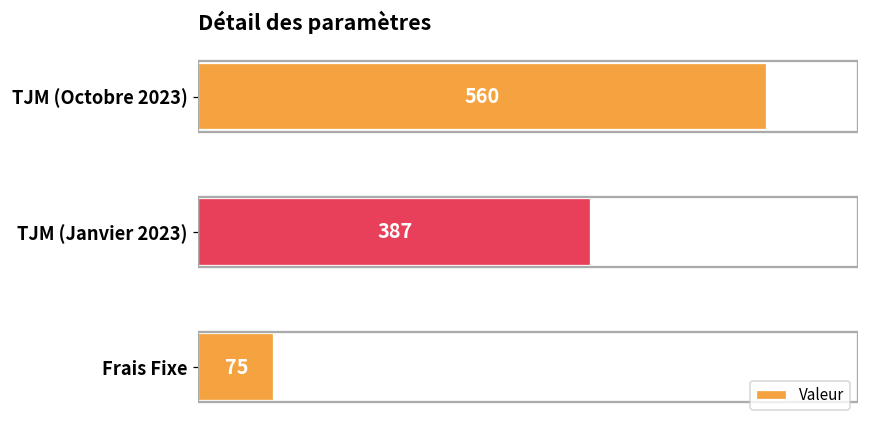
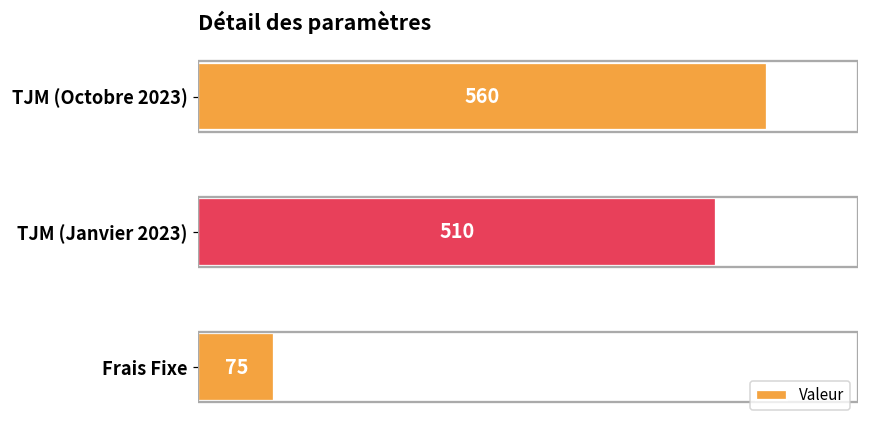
TJM (Janvier 2023): 387 -> 510
